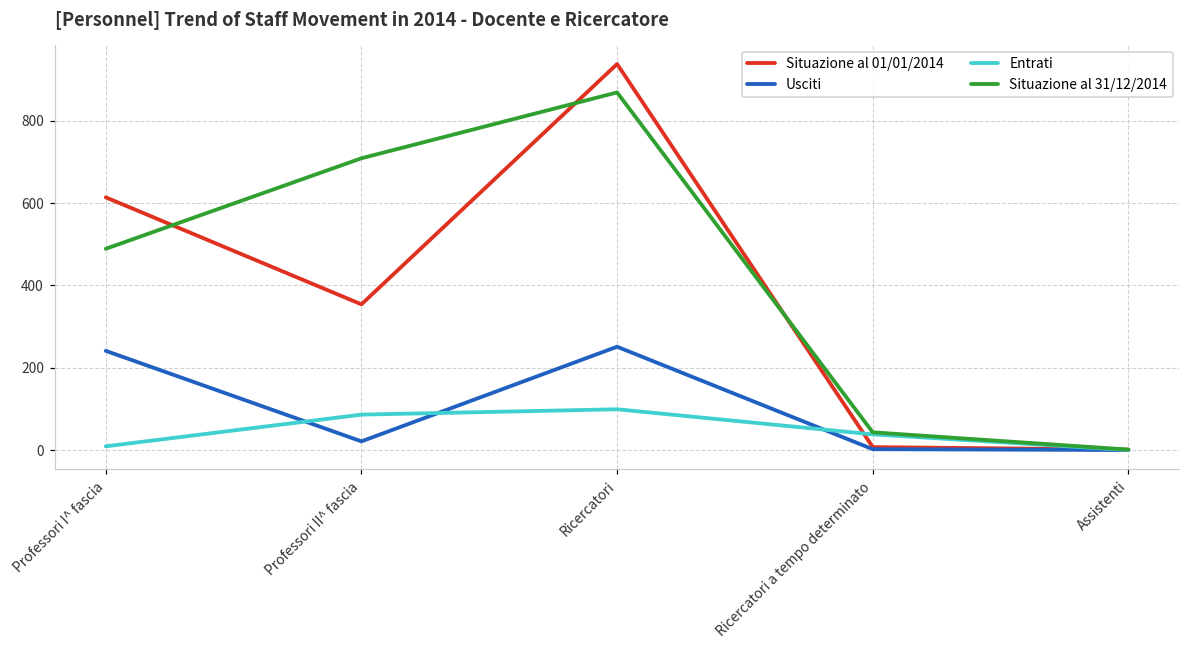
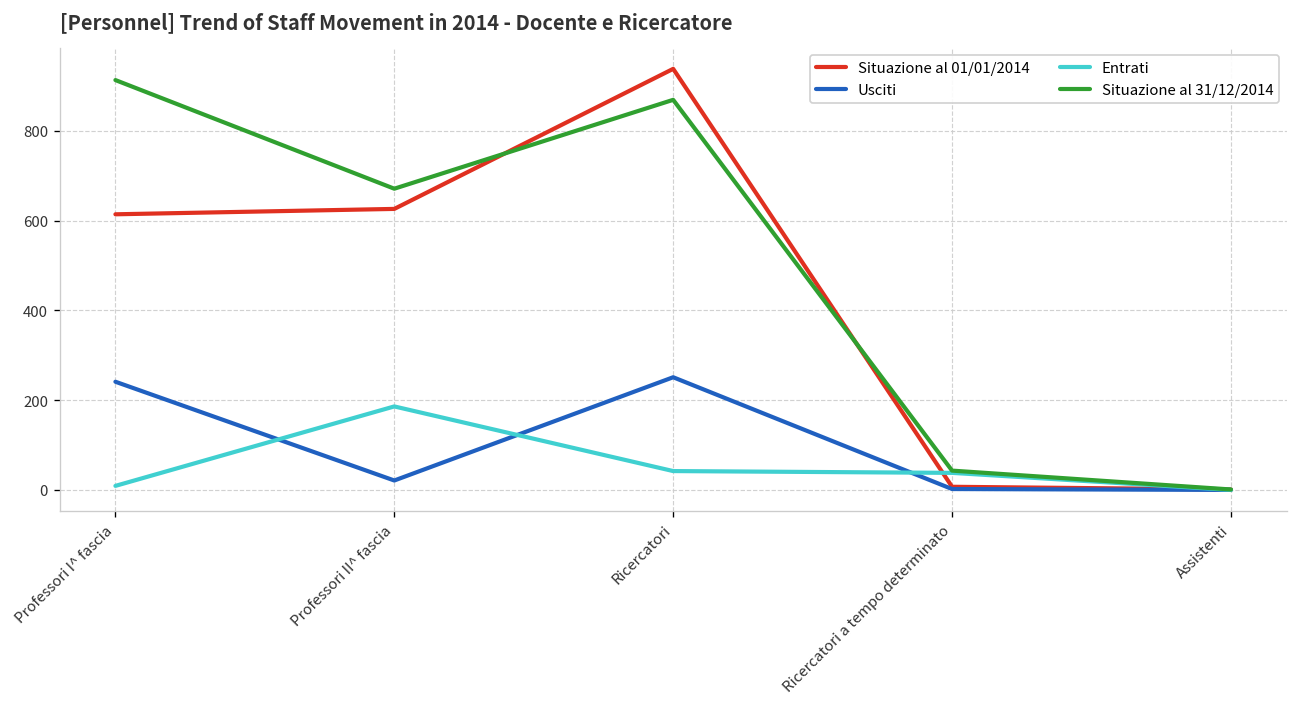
Situazione al 31/12/2014, Professori I^ fascia: 490 -> 910
Situazione al 01/01/2014, Professori II^ fascia: 350 -> 630
Entrati, Professori II^ fascia: 90 -> 190
Situazione al 31/12/2014, Professori II^ fascia: 710 -> 670
Entrati, Ricercatori: 100 -> 40
